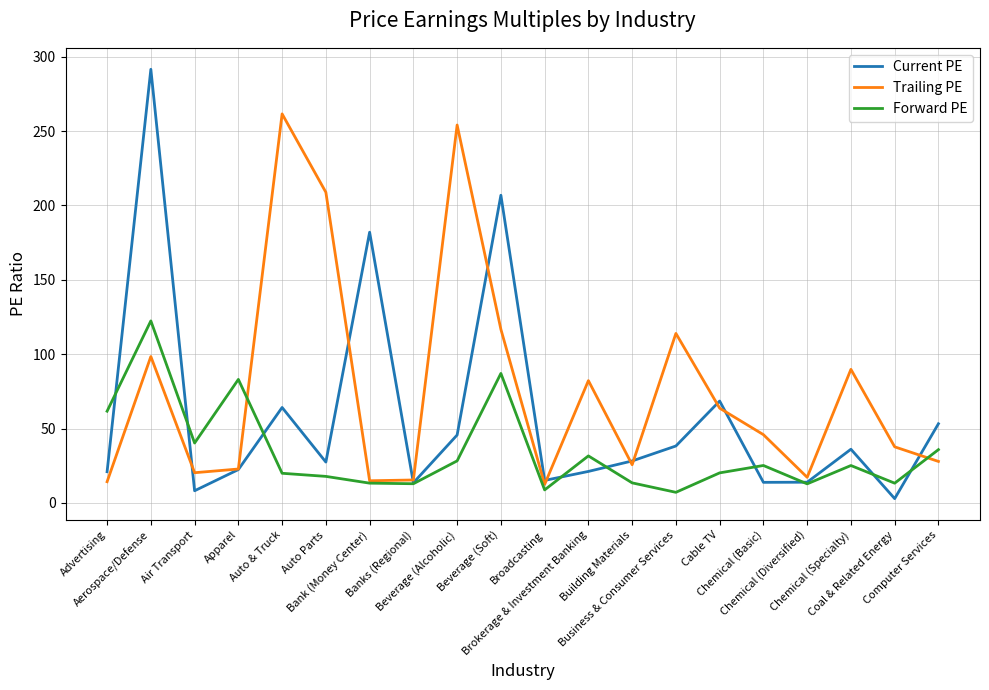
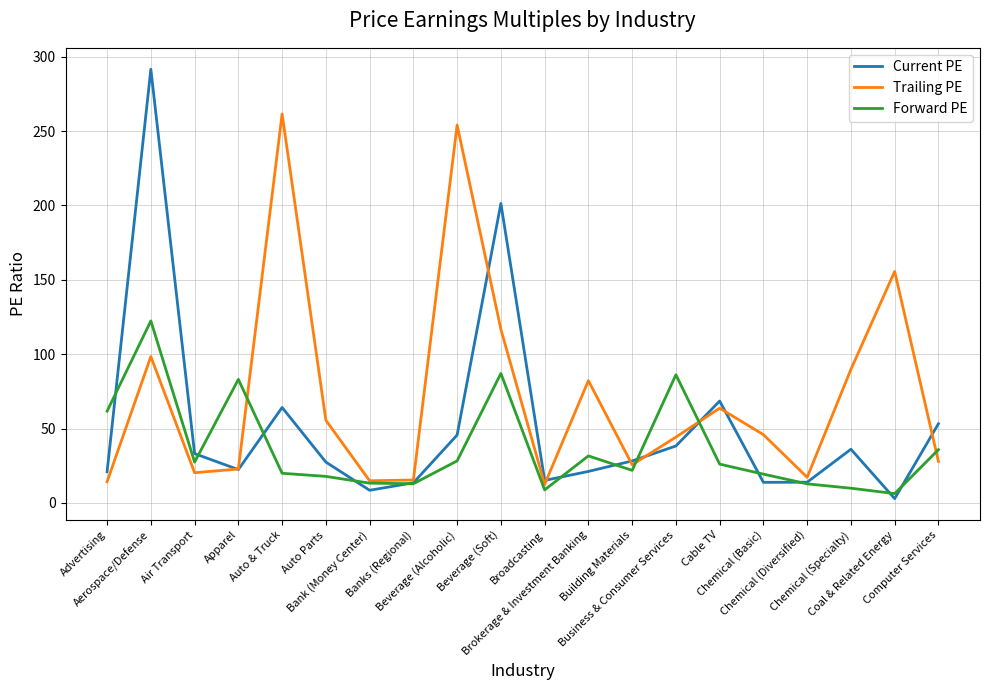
Current PE, Air Transport: 8 -> 33
Forward PE, Air Transport: 40 -> 27
Trailing PE, Auto Parts: 209 -> 56
Current PE, Bank (Money Center): 182 -> 8
Current PE, Beverage (Soft): 207 -> 201
Forward PE, Building Materials: 13 -> 22
Trailing PE, Business & Consumer Services: 114 -> 44
Forward PE, Business & Consumer Services: 7 -> 86
Forward PE, Cable TV: 20 -> 26
Forward PE, Chemical (Basic): 25 -> 19
Forward PE, Chemical (Specialty): 25 -> 10
Trailing PE, Coal & Related Energy: 38 -> 156
Forward PE, Coal & Related Energy: 13 -> 6
